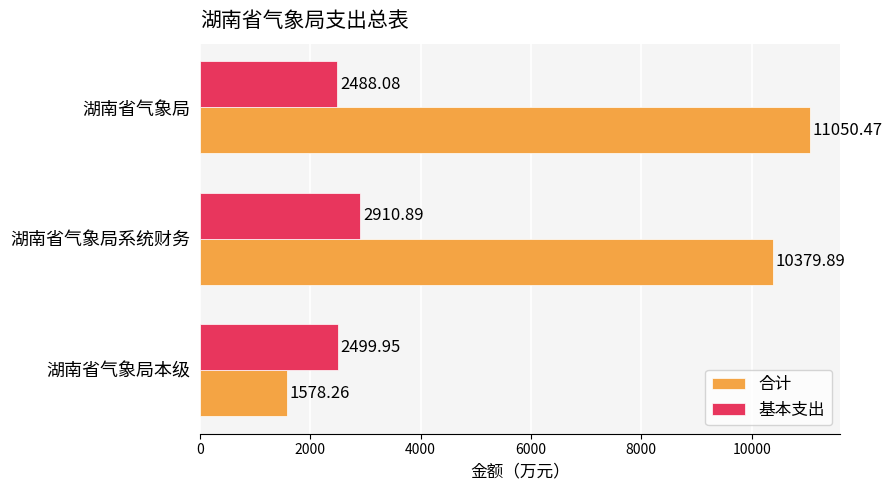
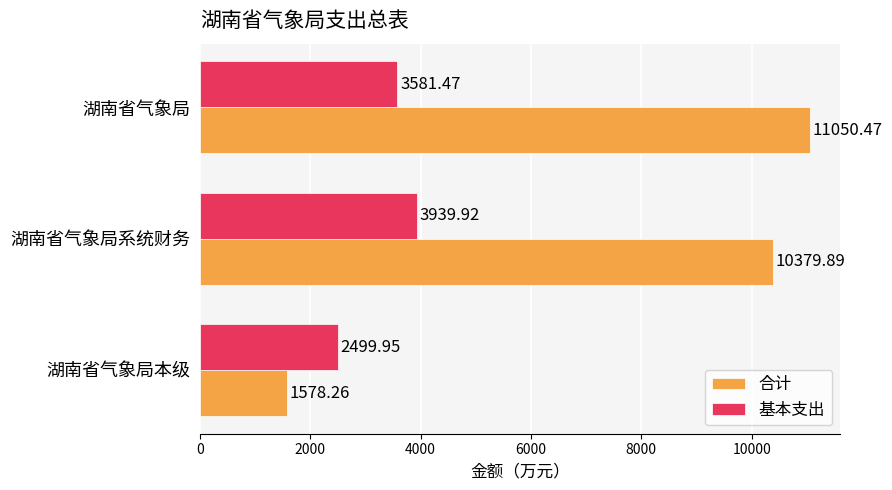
基本支出, 湖南省气象局: 2488.08 -> 3581.47
基本支出, 湖南省气象局系统财务: 2910.89 -> 3939.92
